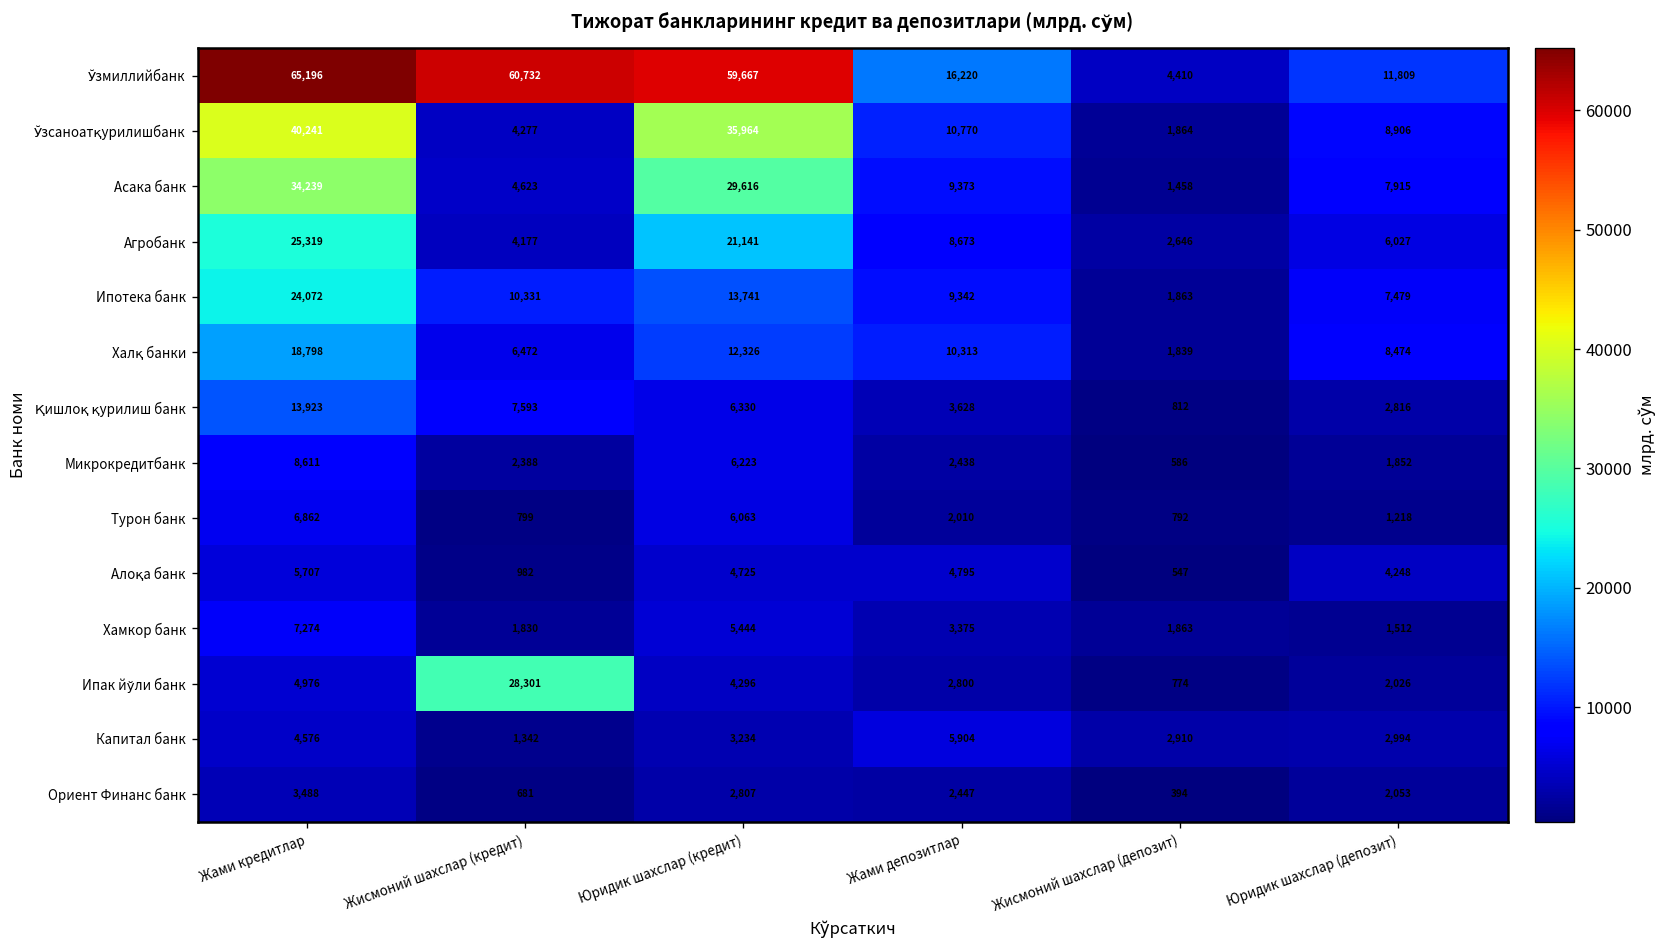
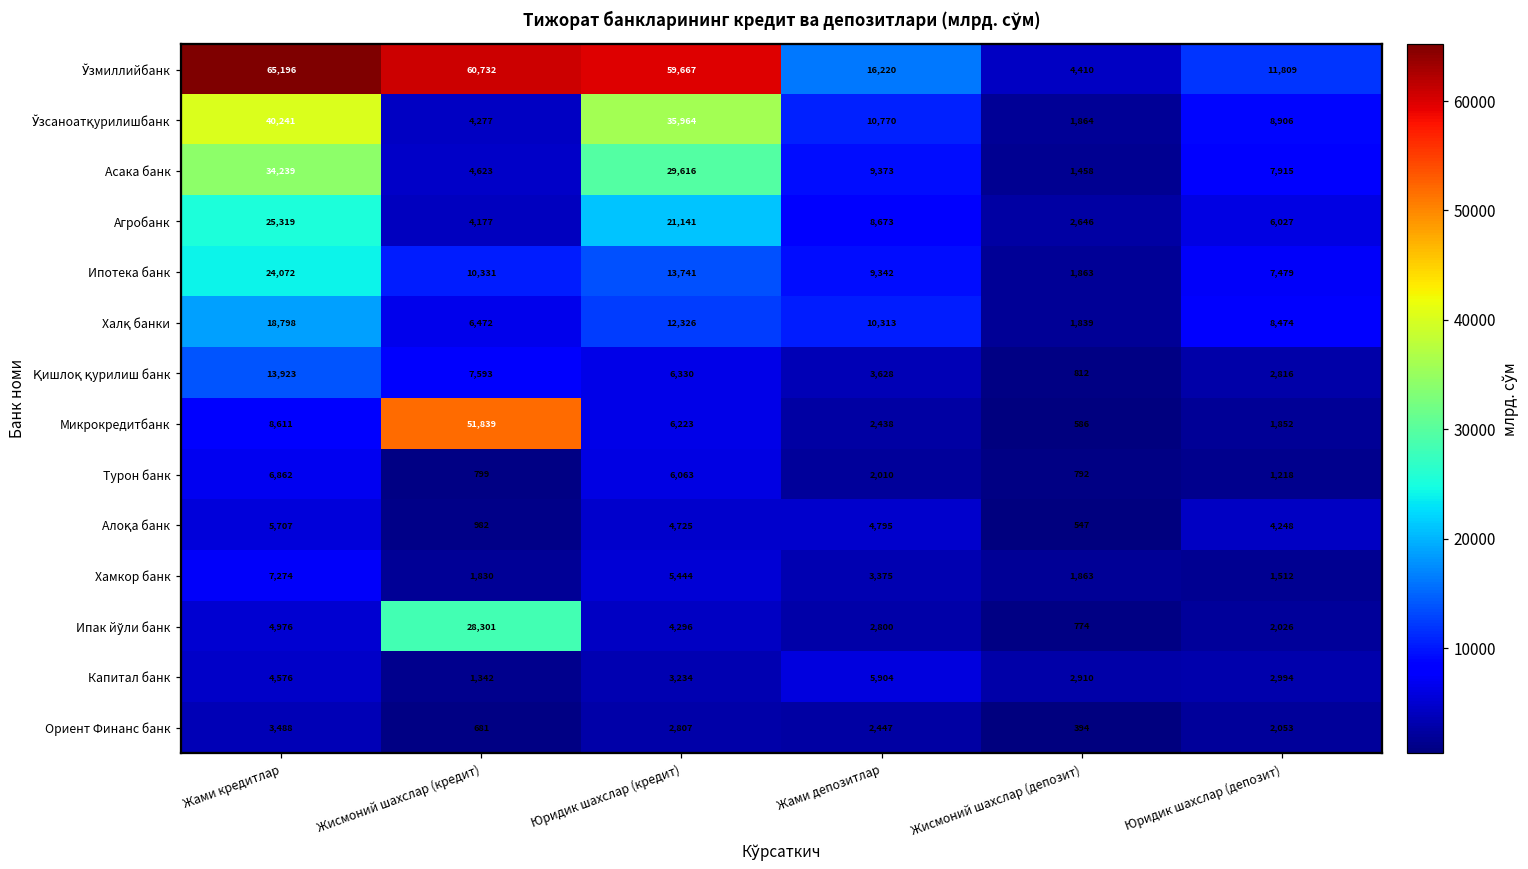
Микрокредитбанк, Жисмоний шахслар (кредит): 2,388 -> 51,839
